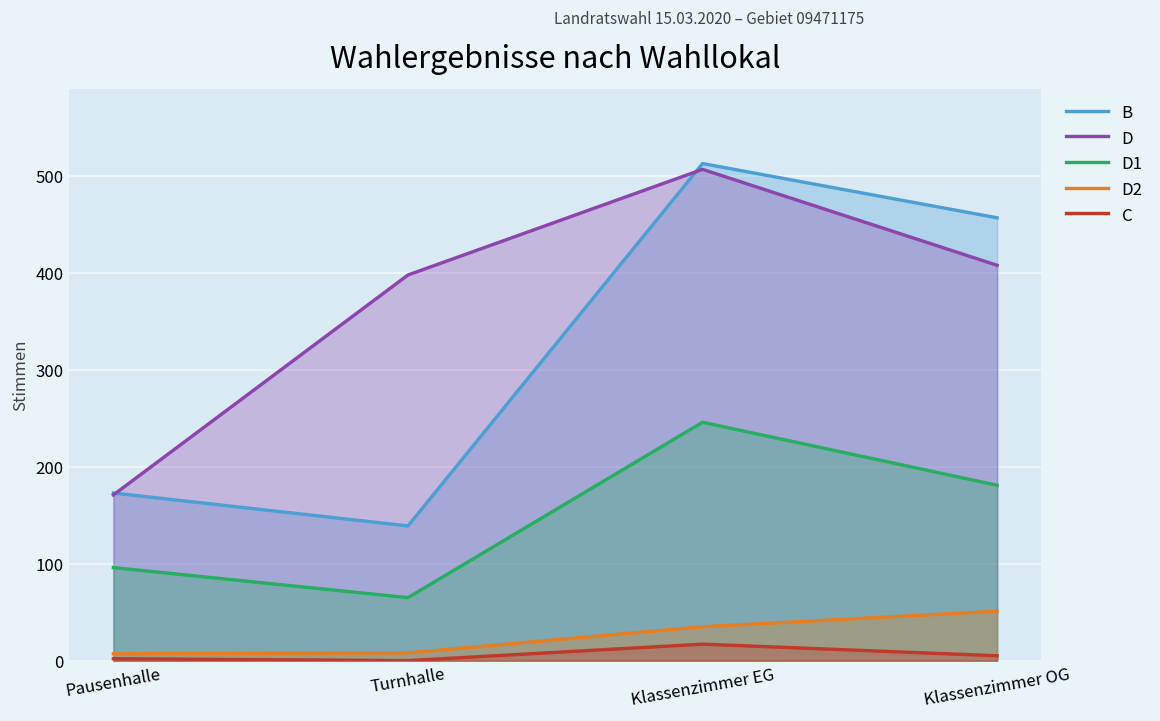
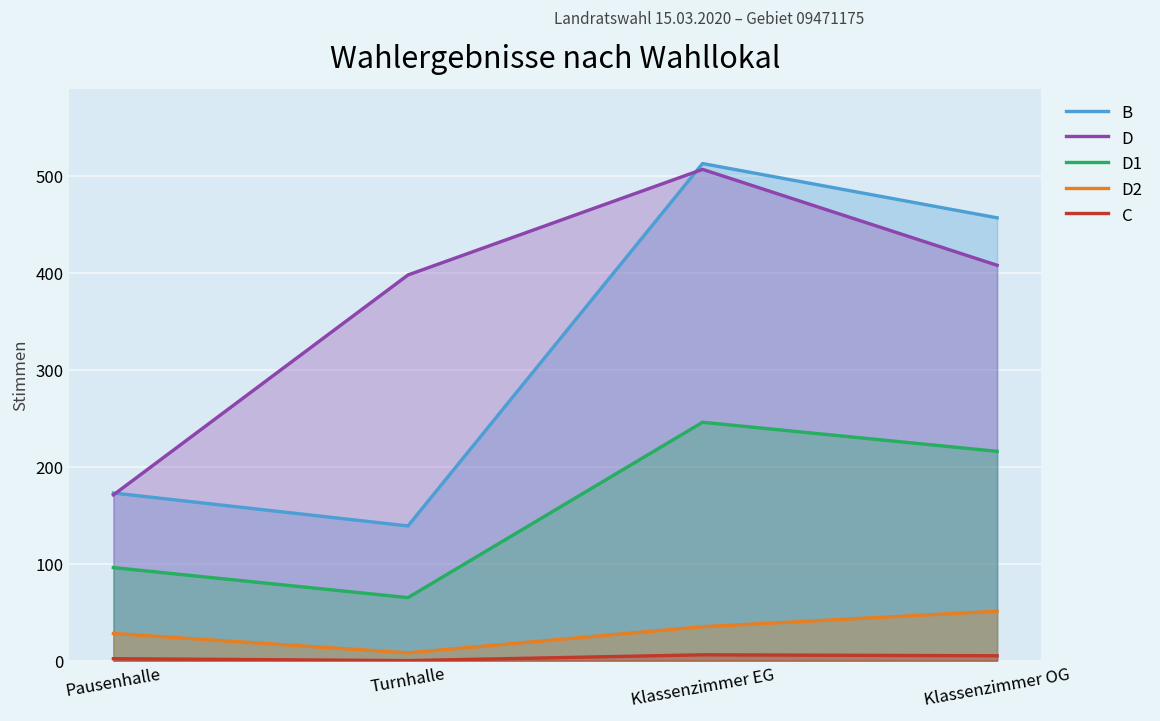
D2, Pausenhalle: 10 -> 30
C, Klassenzimmer EG: 20 -> 10
D1, Klassenzimmer OG: 180 -> 220
